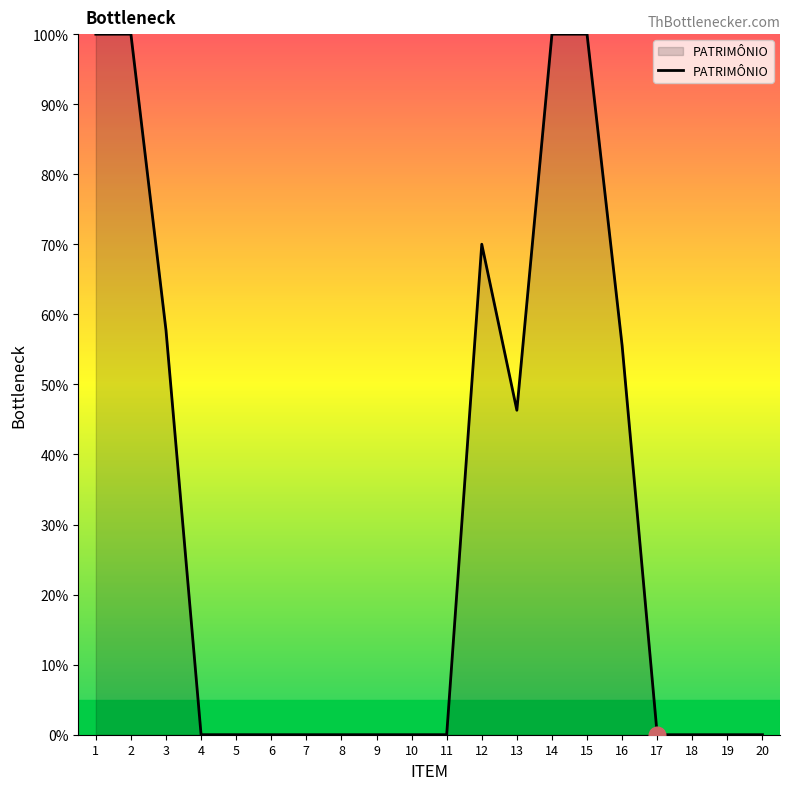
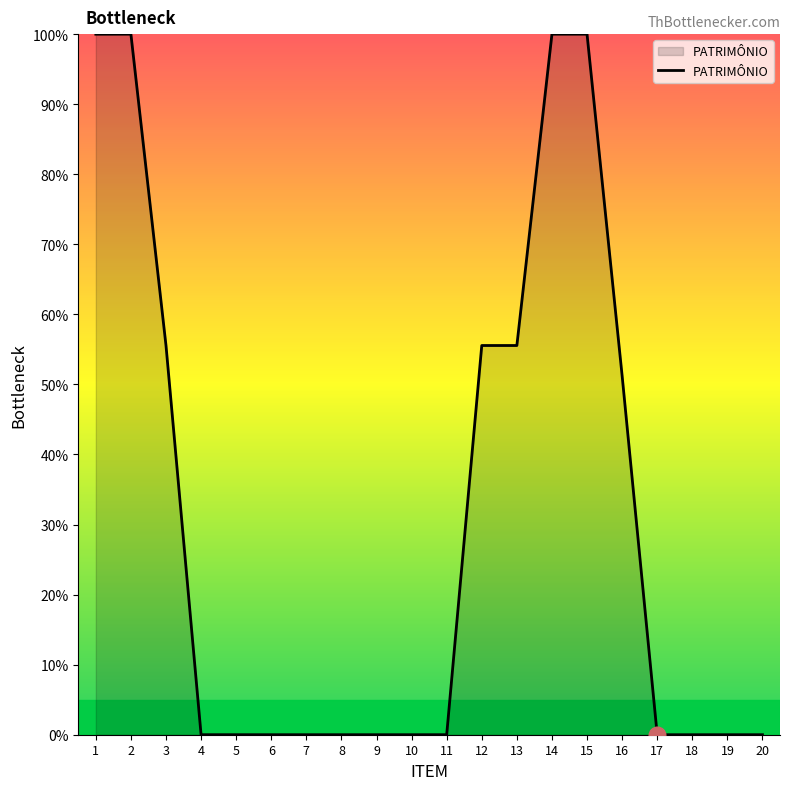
PATRIMÔNIO, 3: 58% -> 56%
PATRIMÔNIO, 12: 70% -> 56%
PATRIMÔNIO, 13: 46% -> 56%
PATRIMÔNIO, 16: 56% -> 51%
